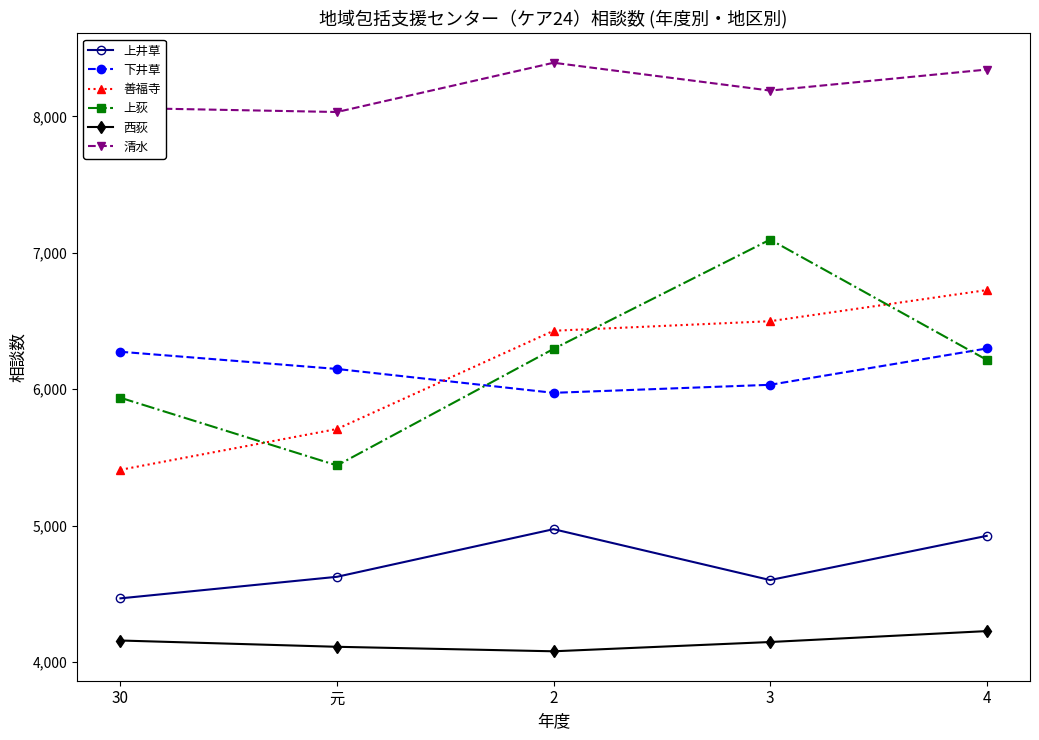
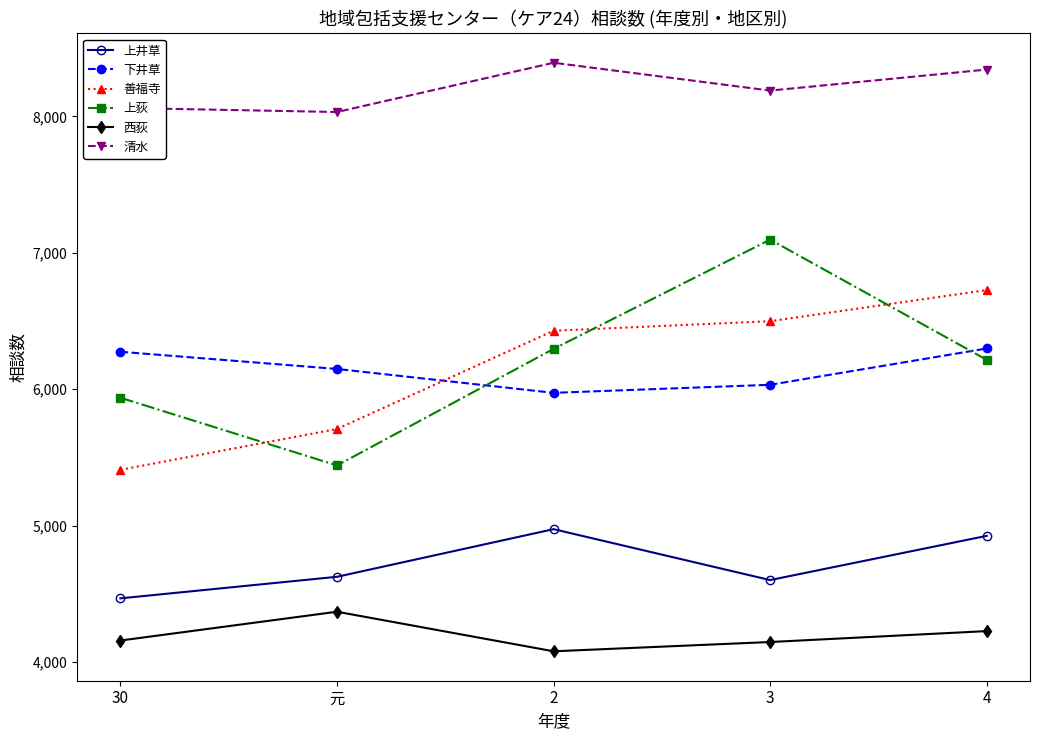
西荻, 元: 4,110 -> 4,370
